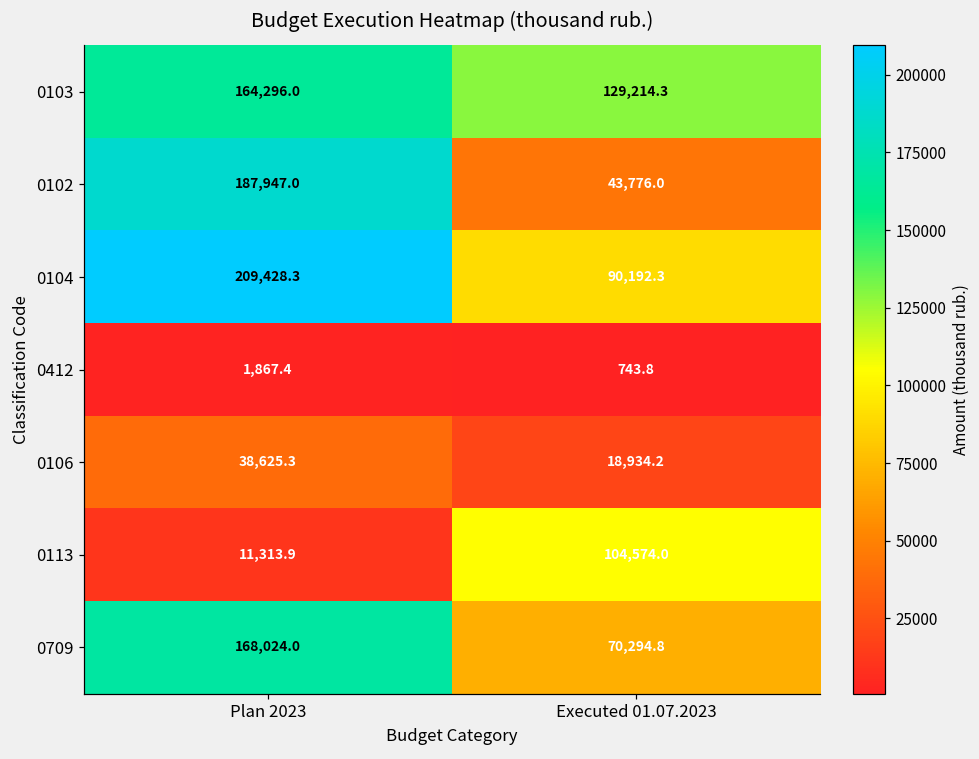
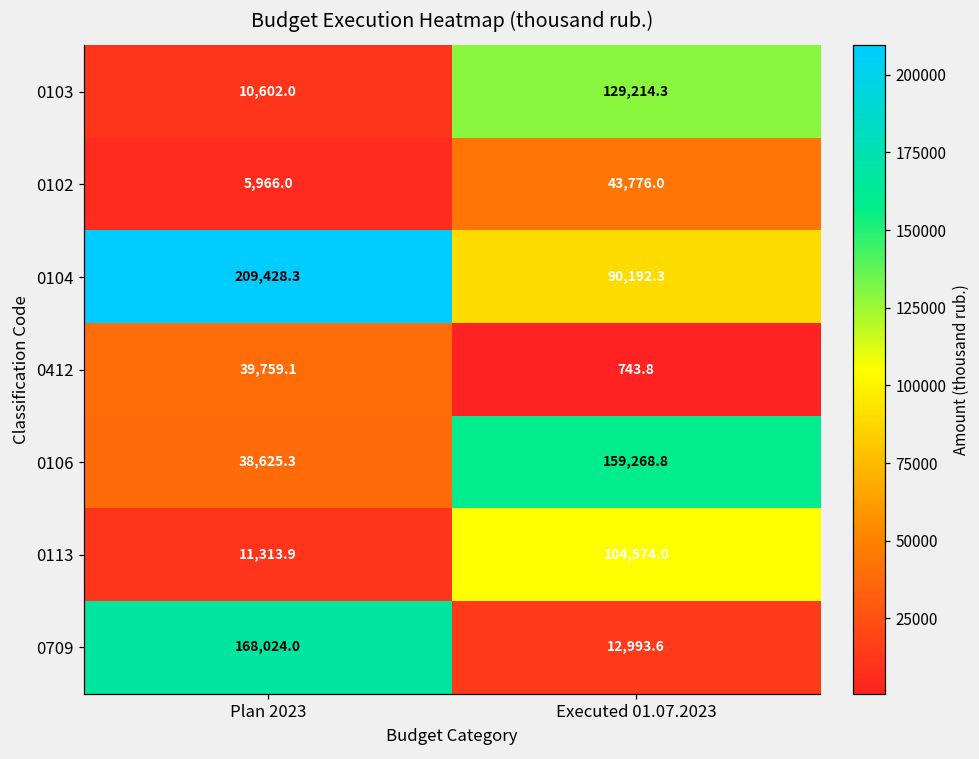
0103, Plan 2023: 164,296.0 -> 10,602.0
0102, Plan 2023: 187,947.0 -> 5,966.0
0412, Plan 2023: 1,867.4 -> 39,759.1
0106, Executed 01.07.2023: 18,934.2 -> 159,268.8
0709, Executed 01.07.2023: 70,294.8 -> 12,993.6
